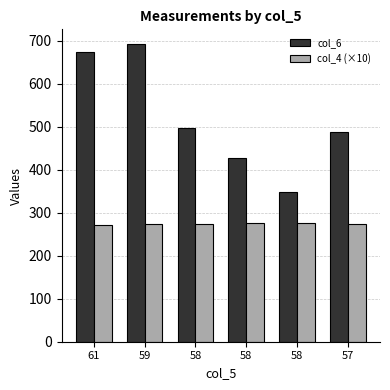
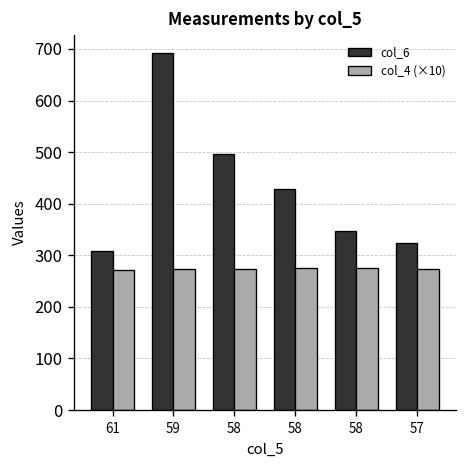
col_6, 61: 670 -> 310
col_6, 57: 490 -> 320
